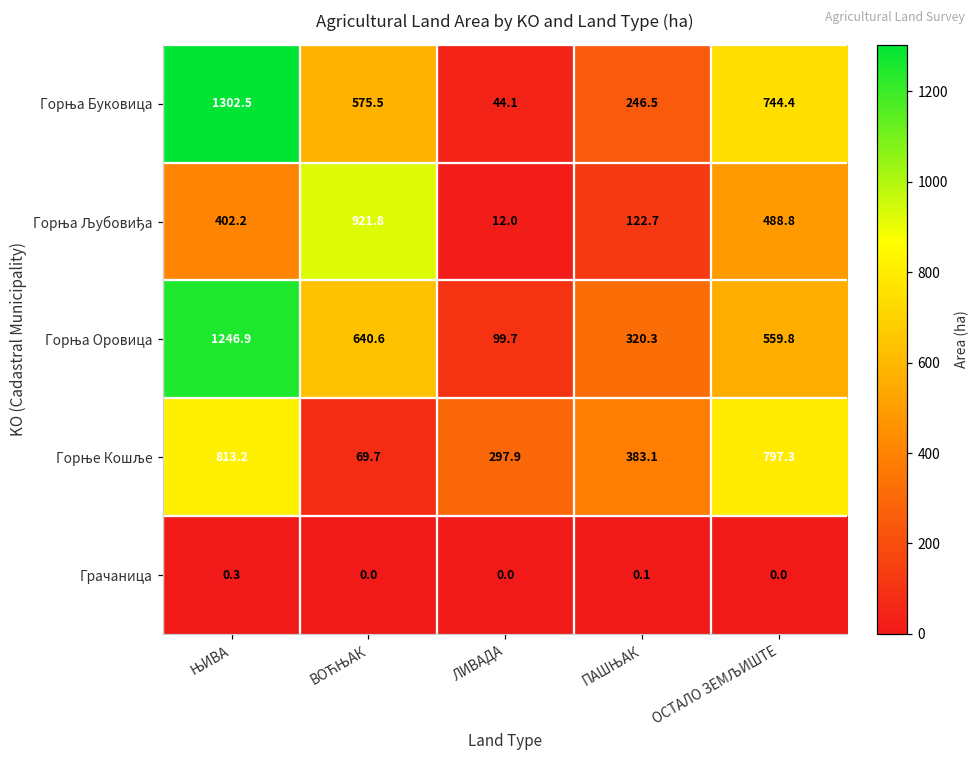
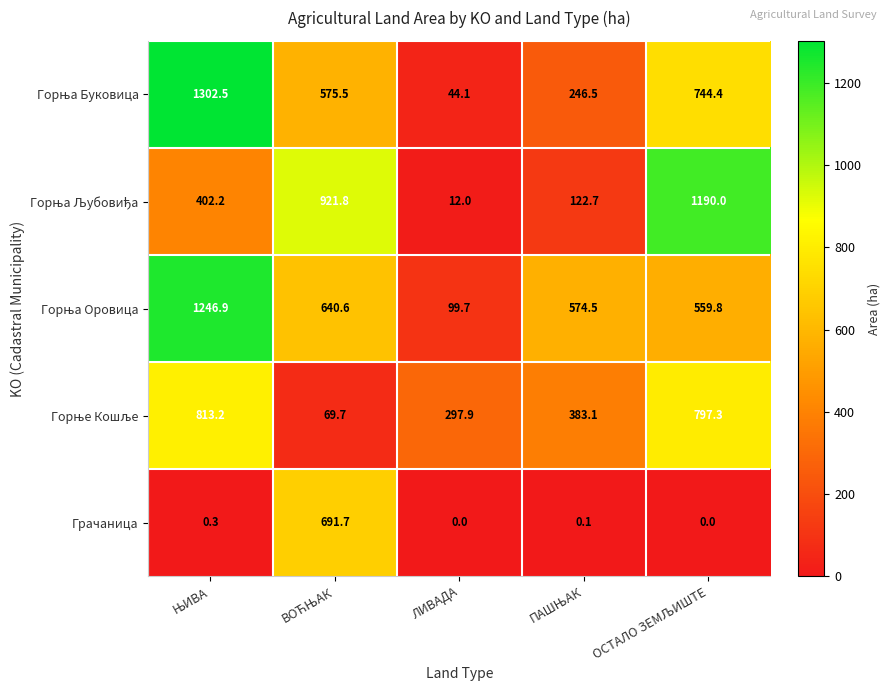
Горња Љубовиђа, ОСТАЛО ЗЕМЉИШТЕ: 488.8 -> 1190.0
Горња Оровица, ПАШЊАК: 320.3 -> 574.5
Грачаница, ВОЋЊАК: 0.0 -> 691.7
